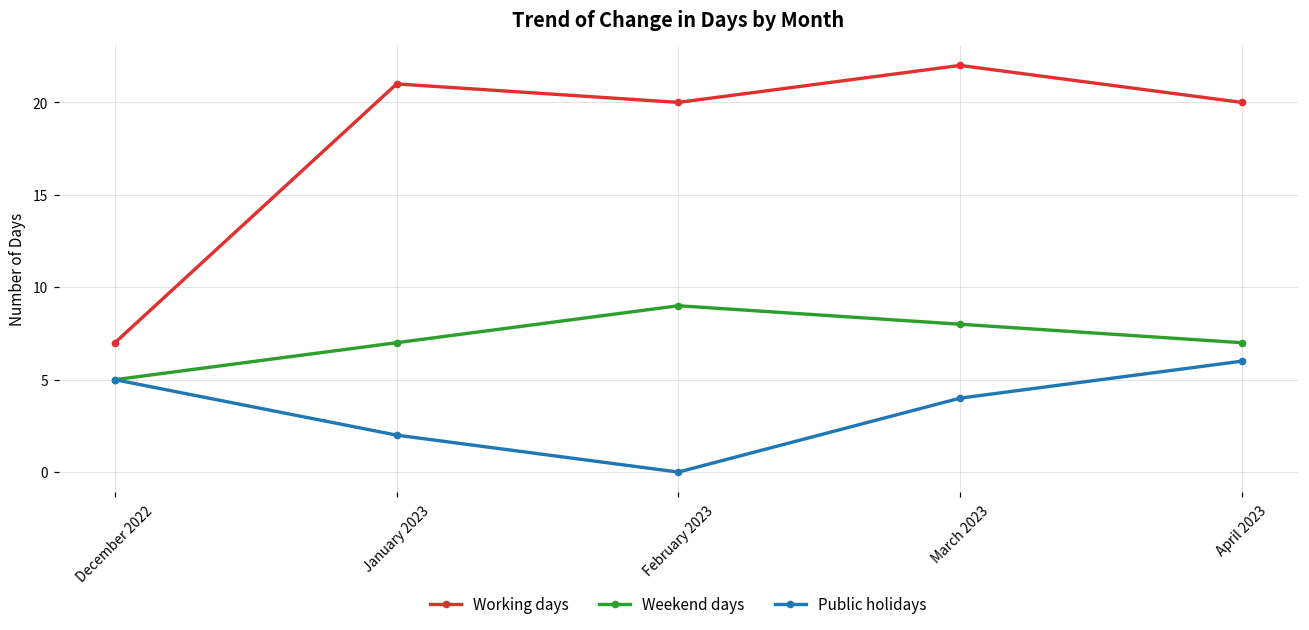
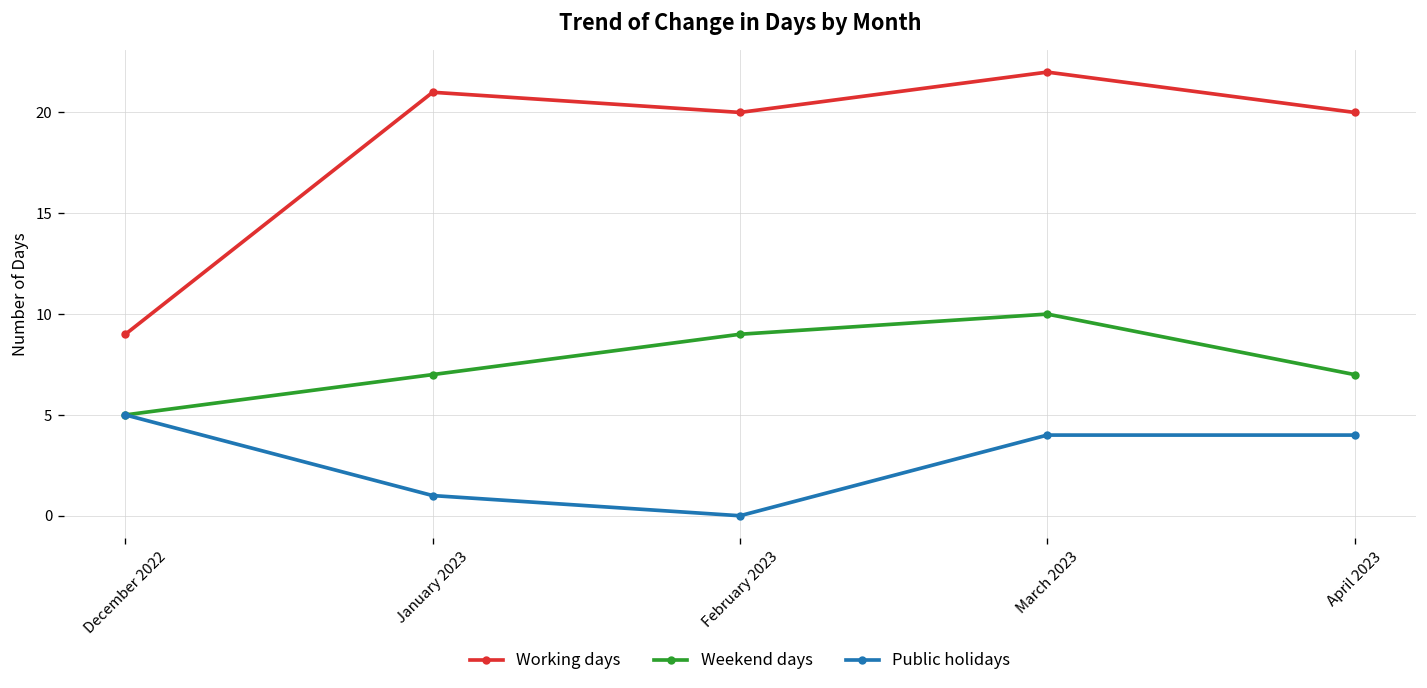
Working days, December 2022: 7 -> 9
Public holidays, January 2023: 2 -> 1
Weekend days, March 2023: 8 -> 10
Public holidays, April 2023: 6 -> 4
